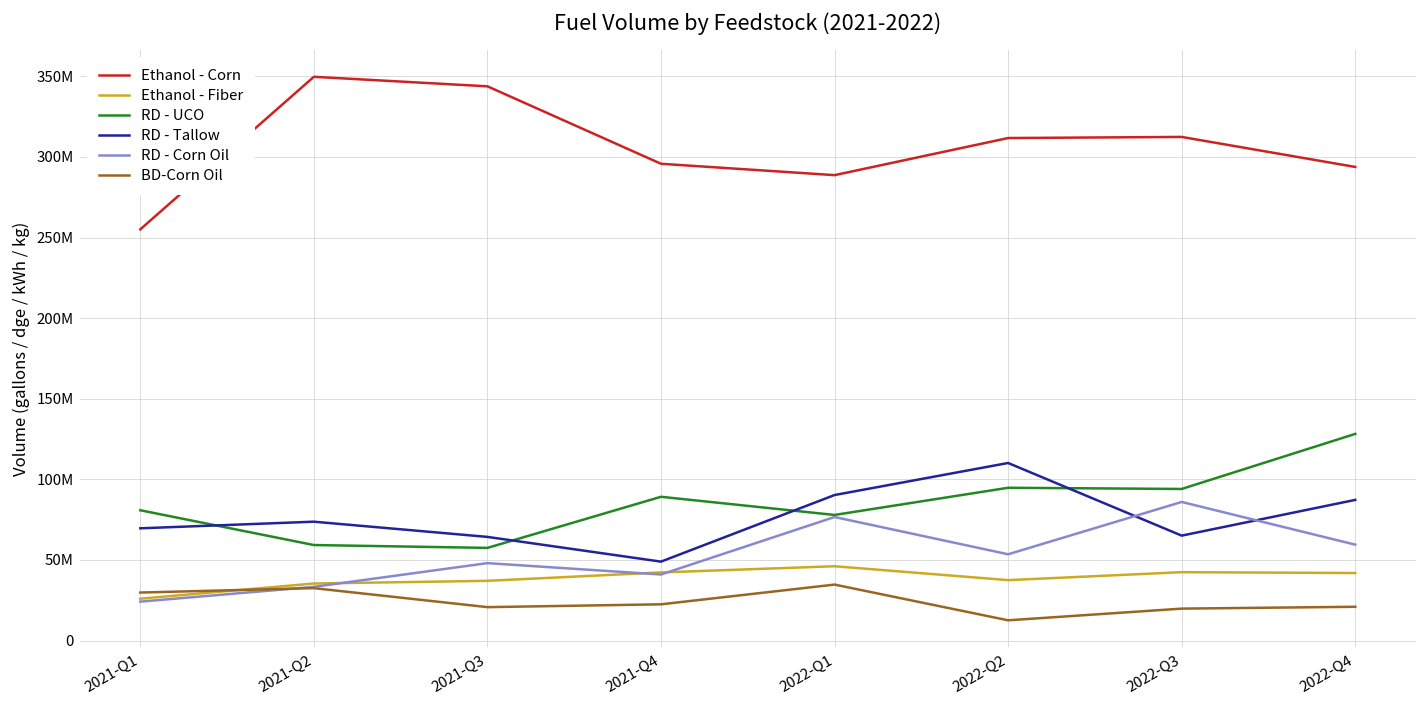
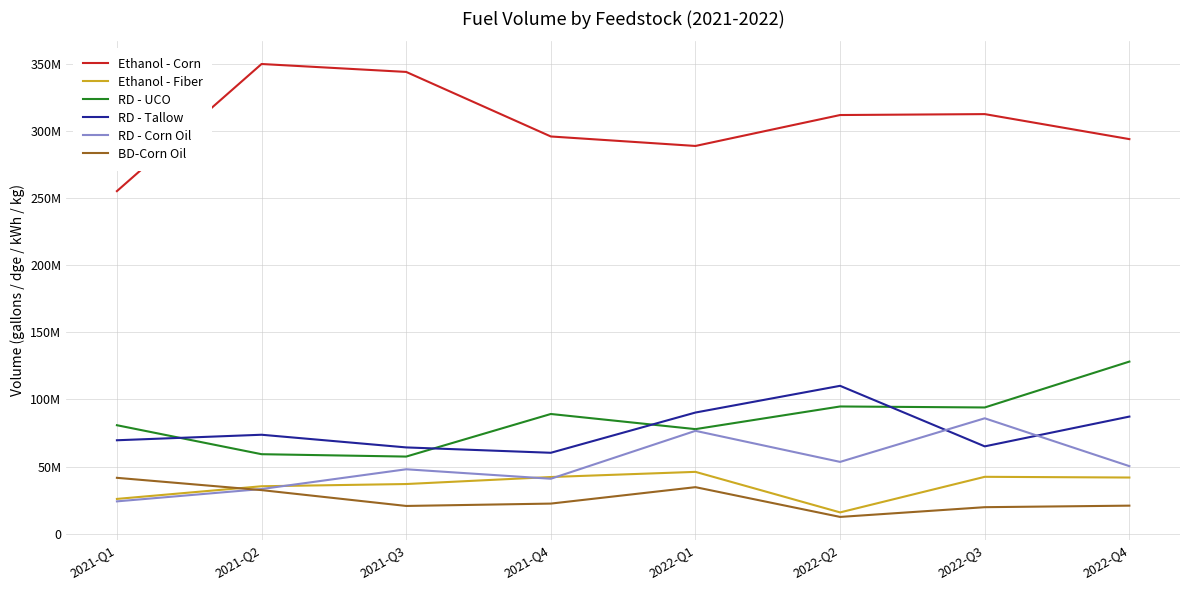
BD-Corn Oil, 2021-Q1: 30000000 -> 42000000
RD - Tallow, 2021-Q4: 49000000 -> 60000000
Ethanol - Fiber, 2022-Q2: 37000000 -> 16000000
RD - Corn Oil, 2022-Q4: 59000000 -> 50000000
